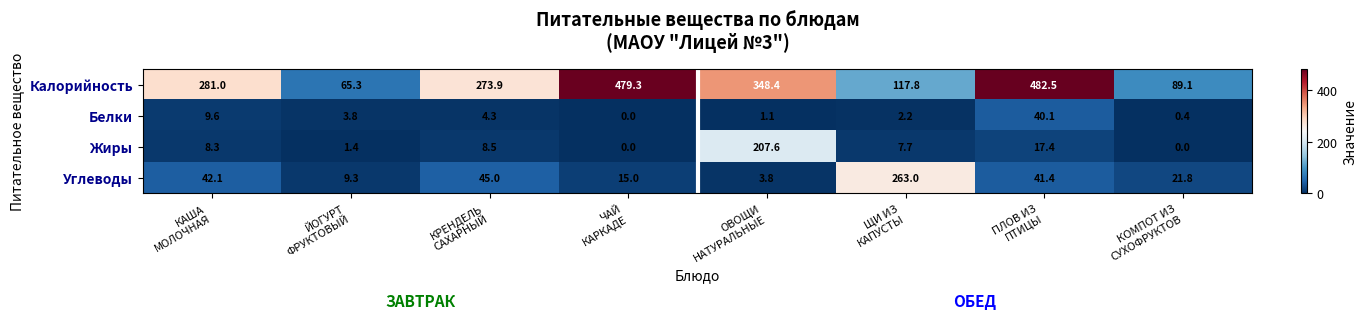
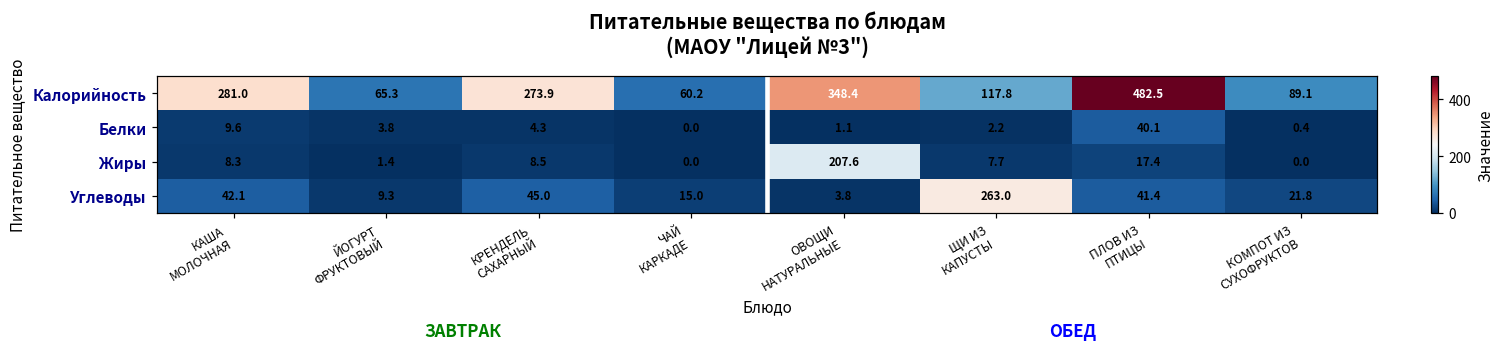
Калорийность, ЧАЙ КАРКАДЕ: 479.3 -> 60.2
